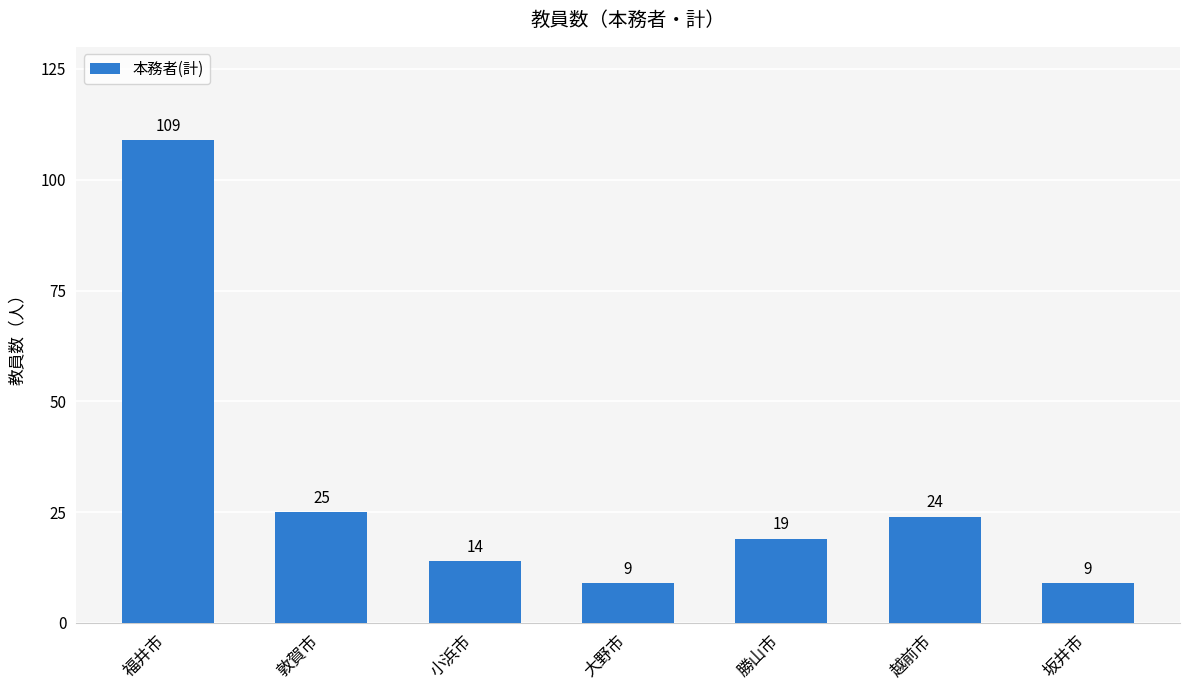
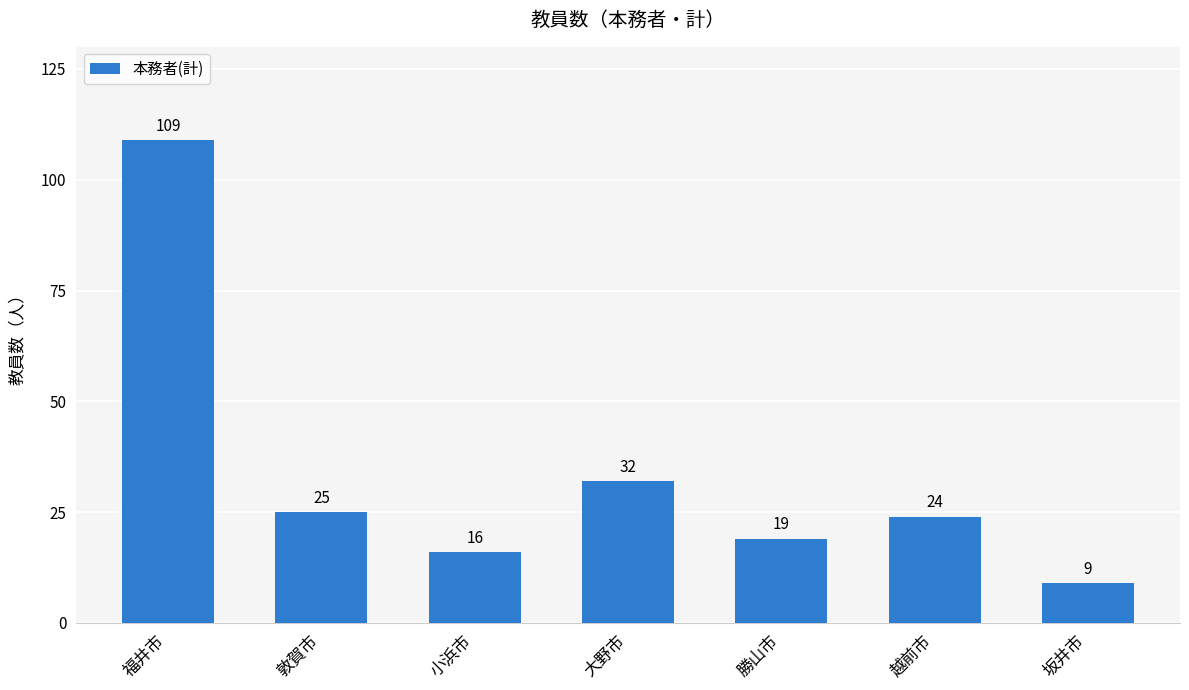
小浜市: 14 -> 16
大野市: 9 -> 32
